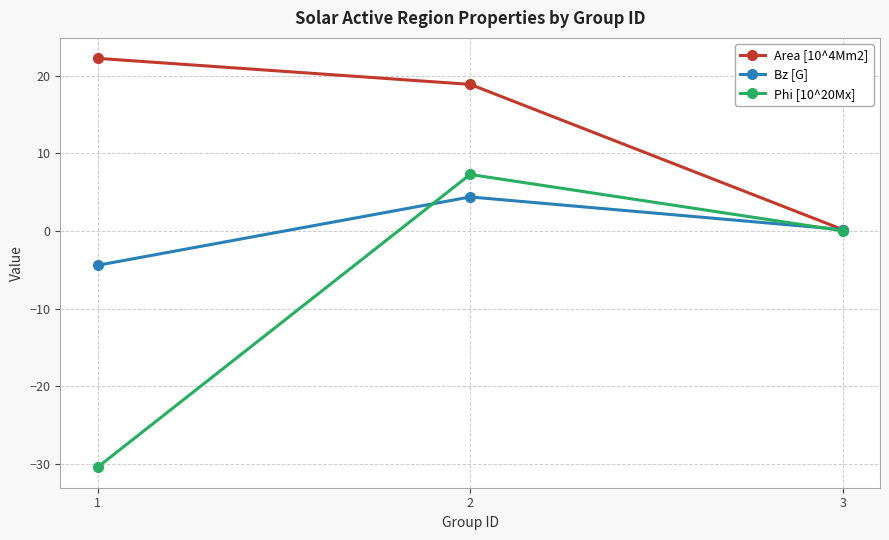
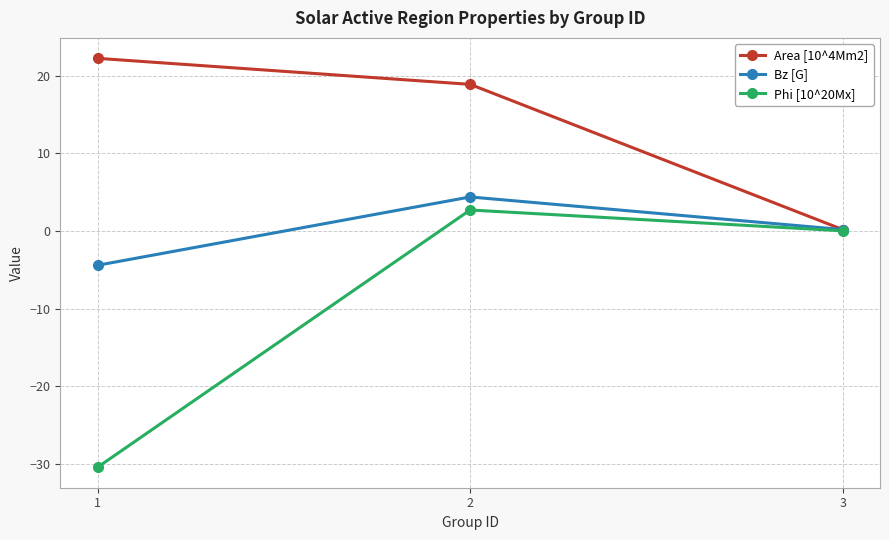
Phi [10^20Mx], 2: 7 -> 3
